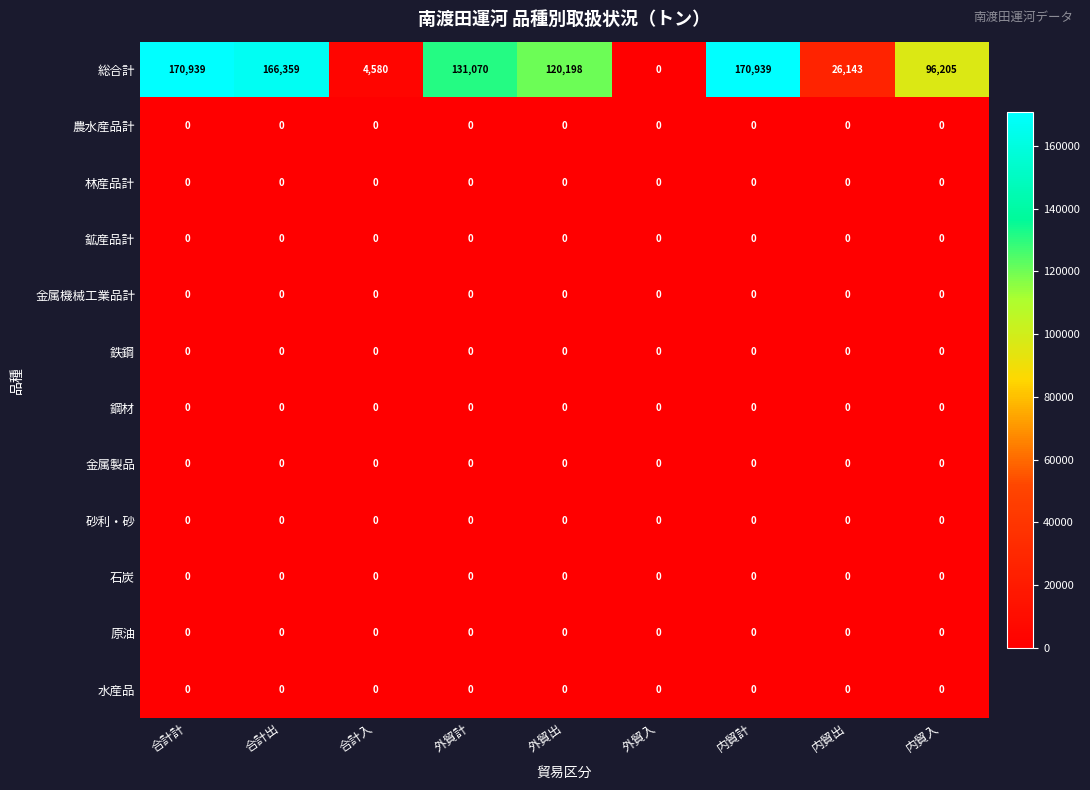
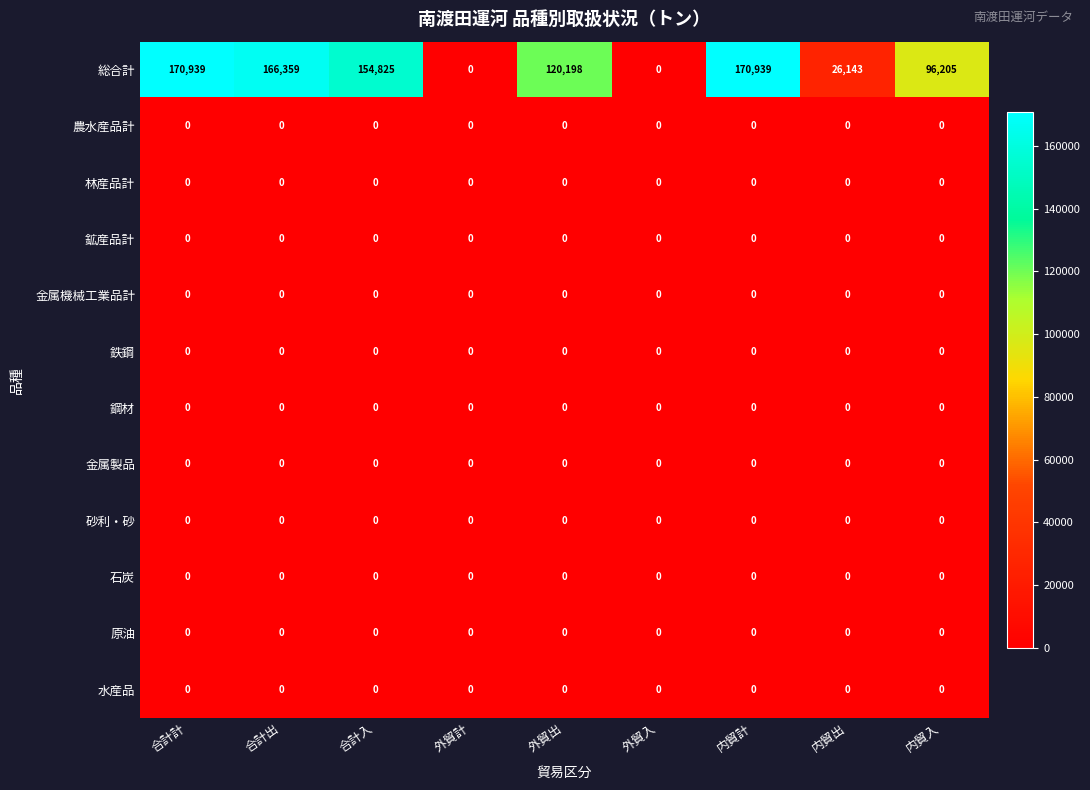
総合計, 合計入: 4,580 -> 154,825
総合計, 外貿計: 131,070 -> 0
